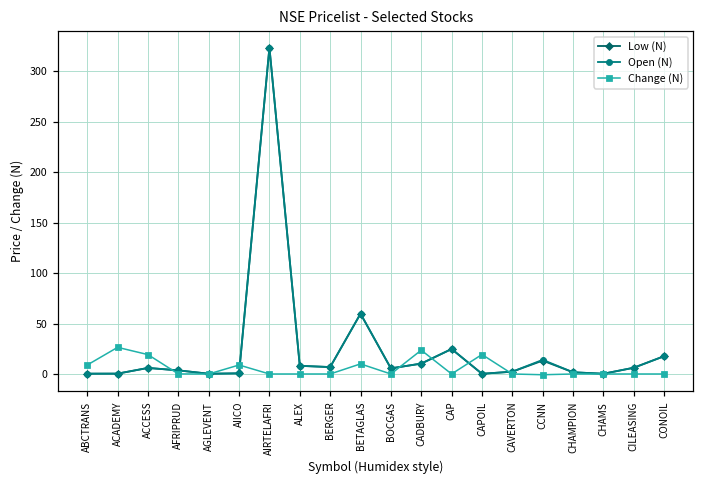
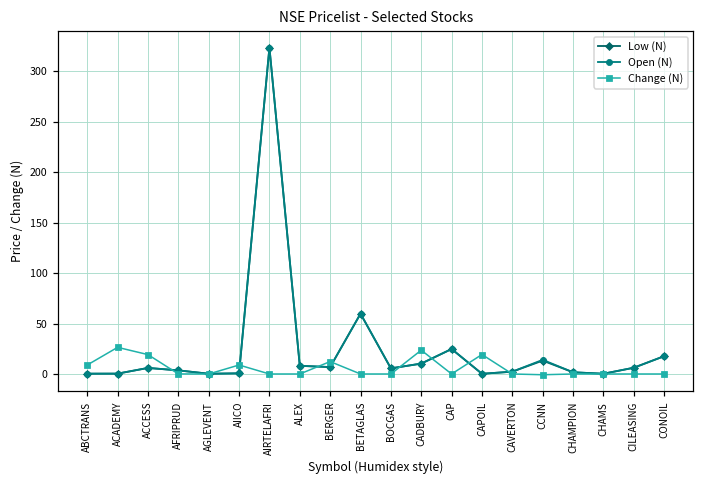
Change (N), BERGER: 0 -> 10
Change (N), BETAGLAS: 10 -> 0
